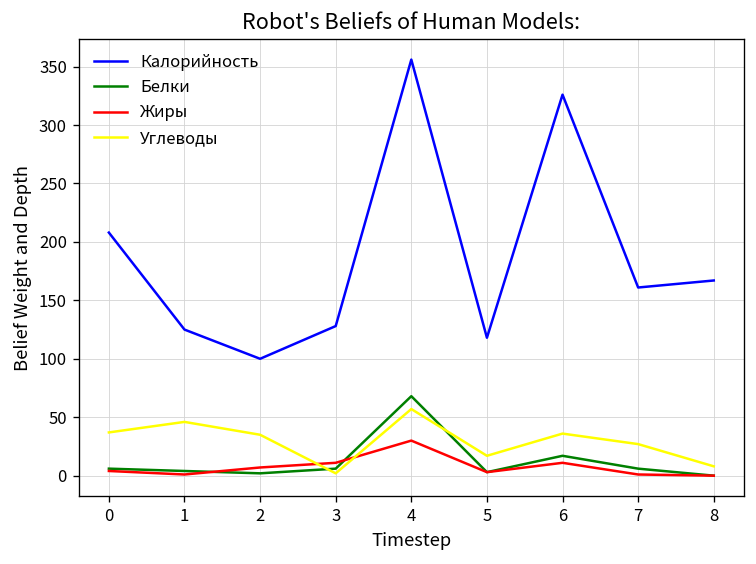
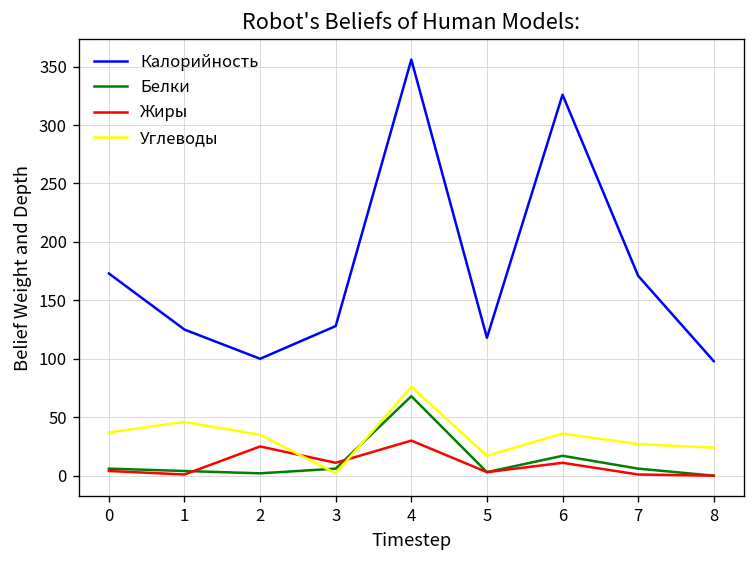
Калорийность, 0: 210 -> 170
Жиры, 2: 10 -> 30
Углеводы, 4: 60 -> 80
Калорийность, 7: 160 -> 170
Калорийность, 8: 170 -> 100
Углеводы, 8: 10 -> 20
